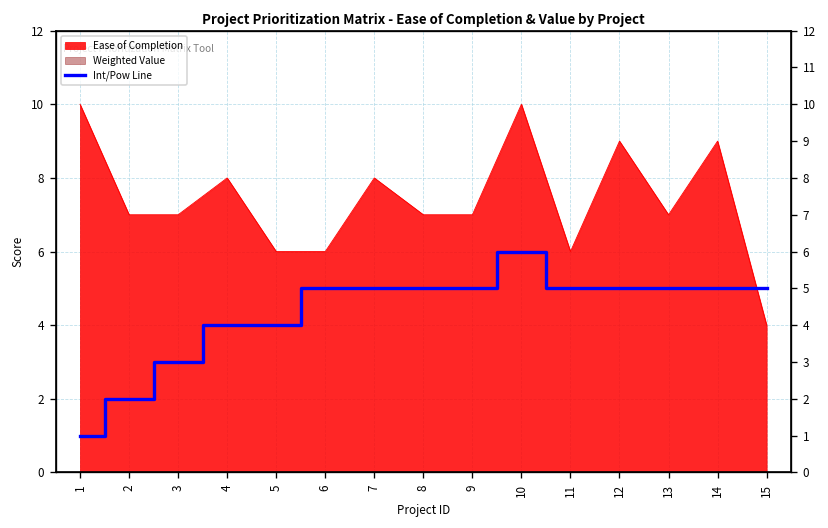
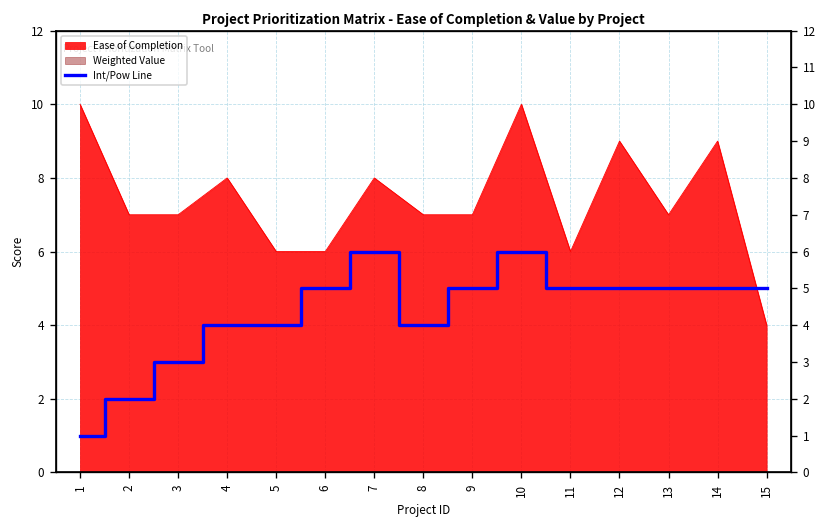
Int/Pow Line, 7: 5 -> 6
Int/Pow Line, 8: 5 -> 4
